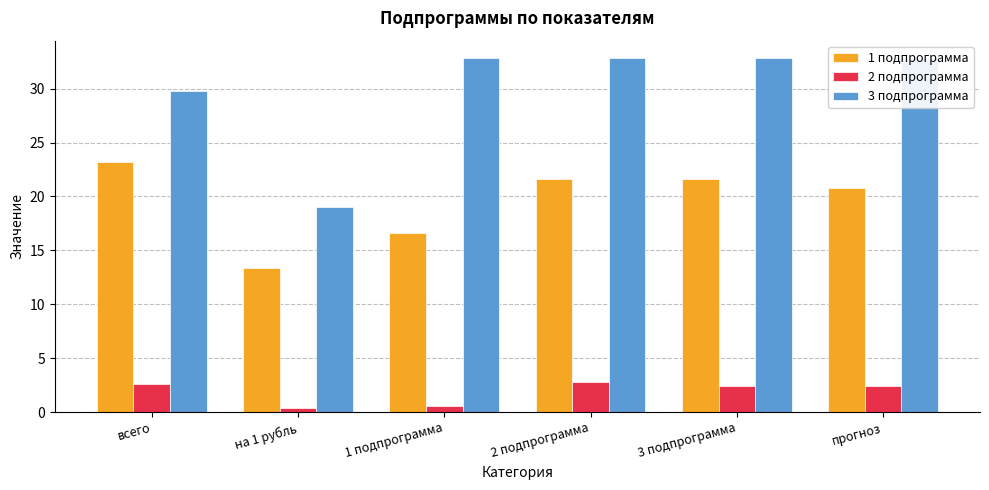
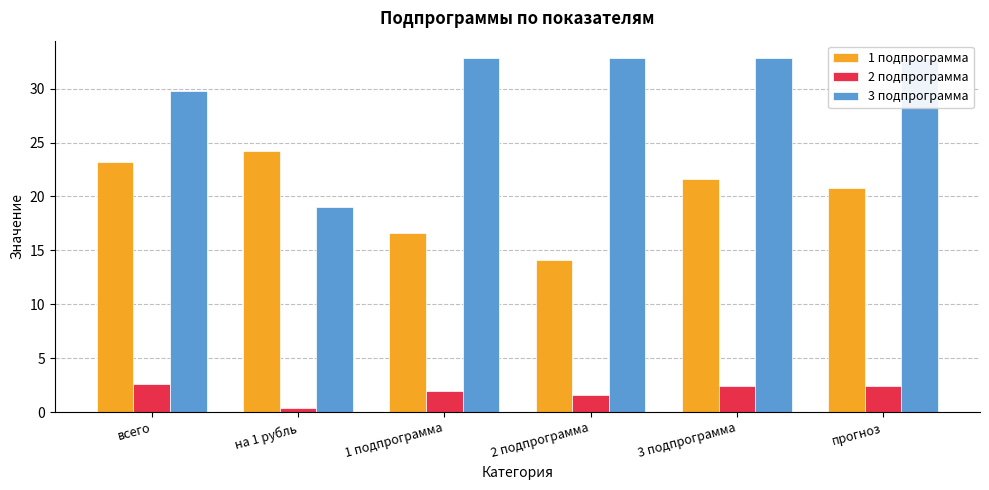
1 подпрограмма, на 1 рубль: 13.3 -> 24.3
2 подпрограмма, 1 подпрограмма: 0.5 -> 2.0
1 подпрограмма, 2 подпрограмма: 21.6 -> 14.1
2 подпрограмма, 2 подпрограмма: 2.8 -> 1.6
